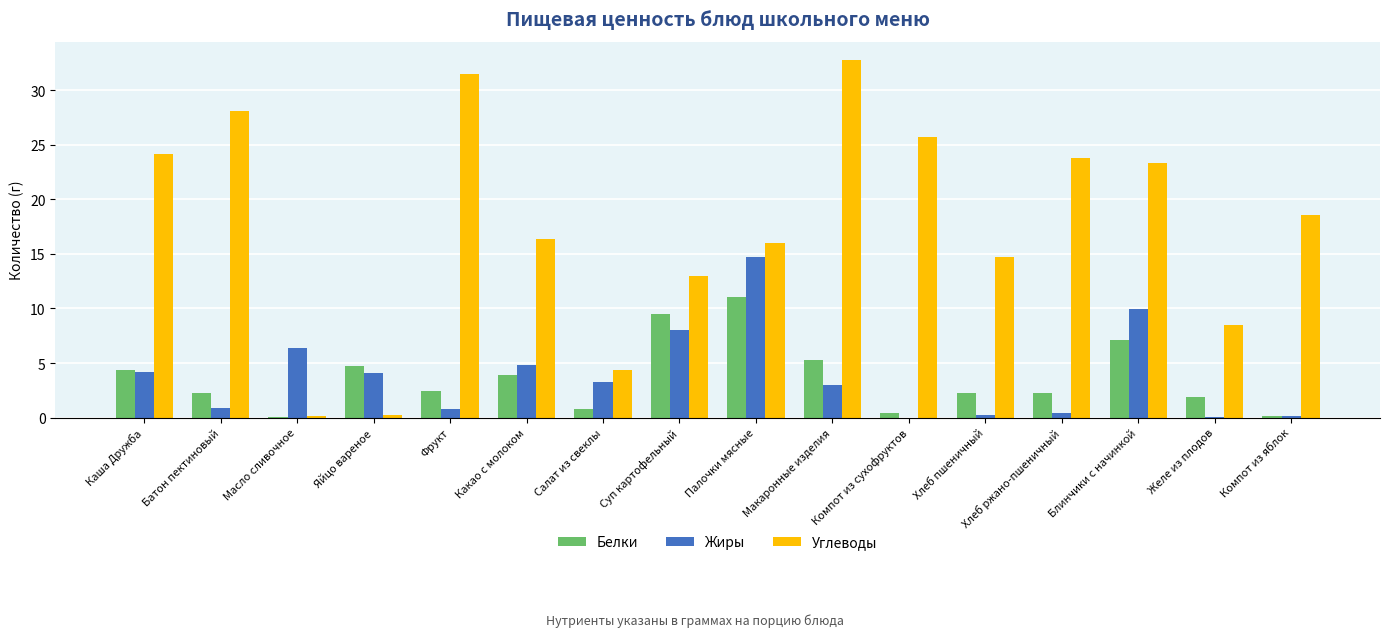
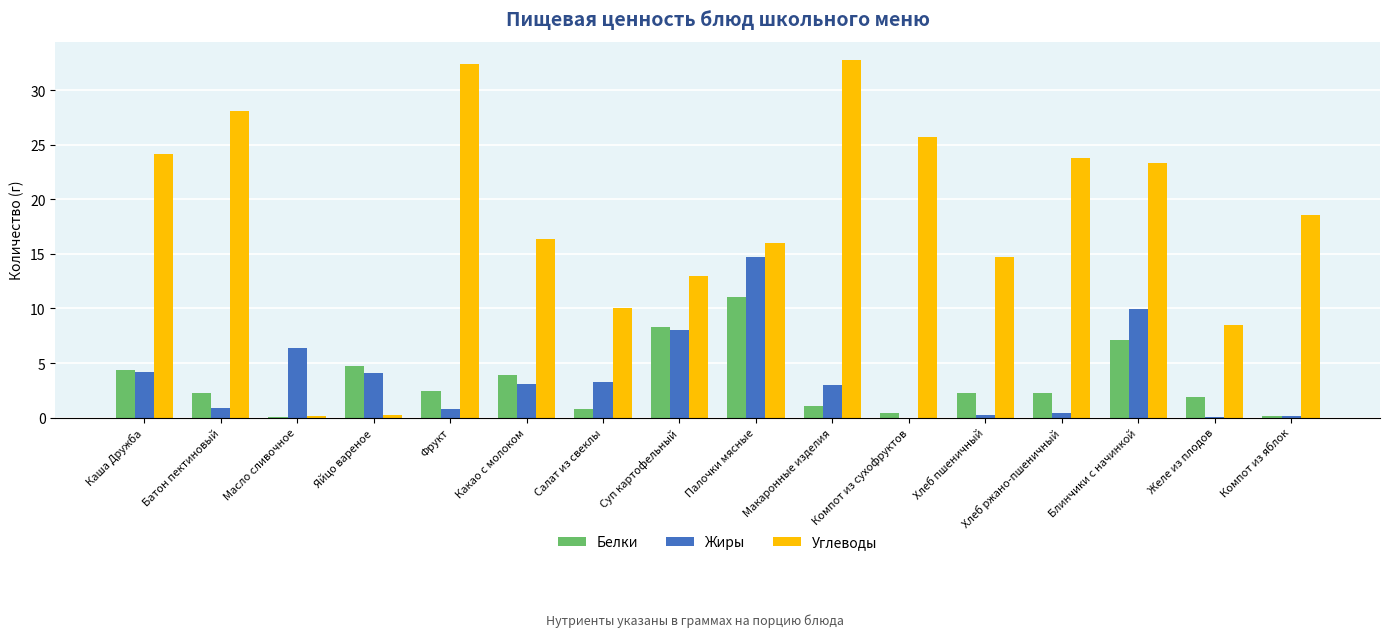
Углеводы, Фрукт: 31.5 -> 32.4
Жиры, Какао с молоком: 4.8 -> 3.1
Углеводы, Салат из свеклы: 4.4 -> 10.0
Белки, Суп картофельный: 9.5 -> 8.3
Белки, Макаронные изделия: 5.3 -> 1.1
